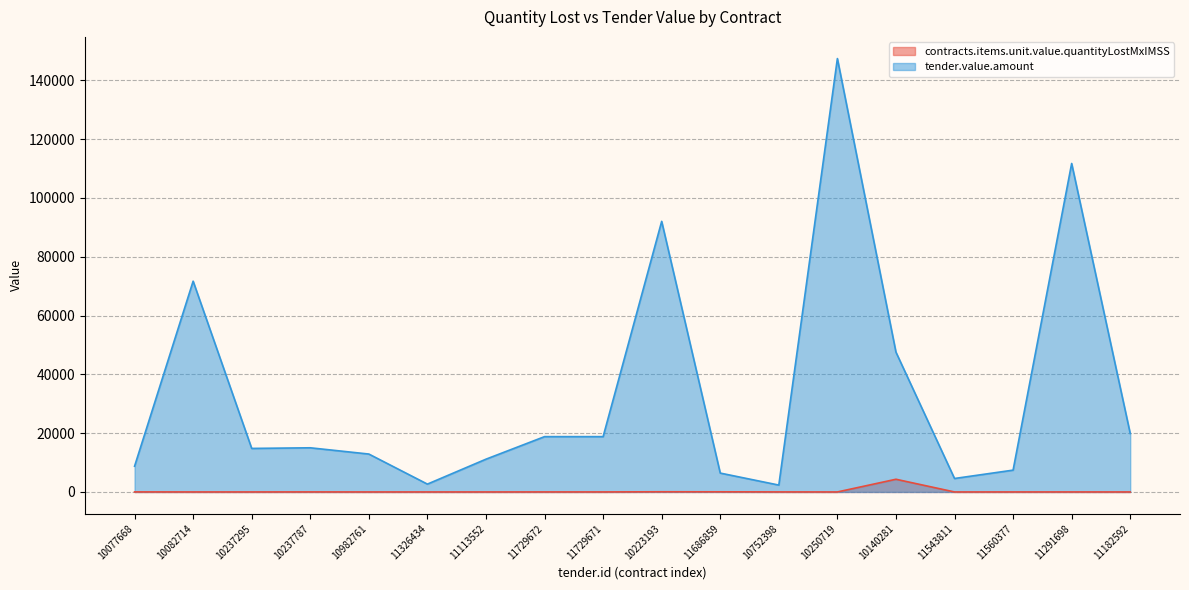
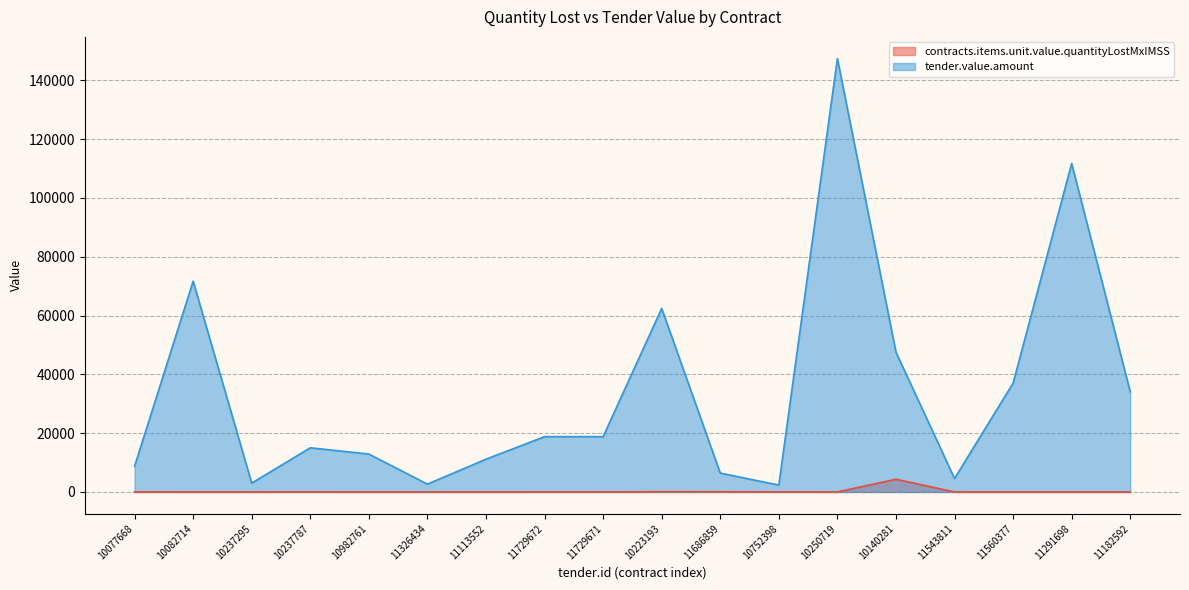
tender.value.amount, 10237295: 15000 -> 3000
tender.value.amount, 10223193: 92000 -> 62000
tender.value.amount, 11560377: 7000 -> 37000
tender.value.amount, 11182592: 20000 -> 34000
